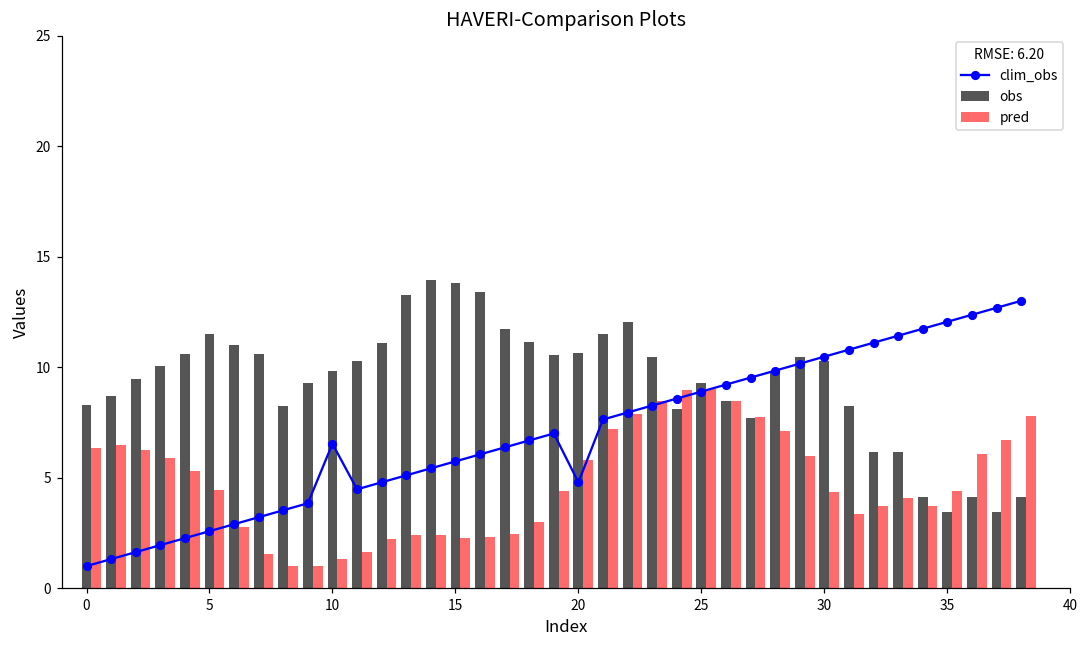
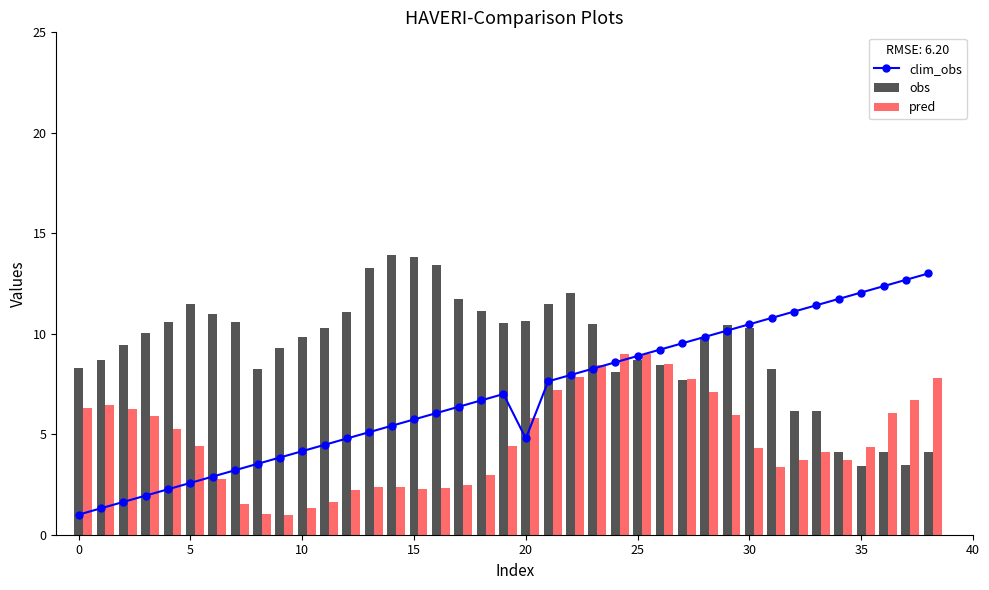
clim_obs, 10: 6.5 -> 4.2
obs, 25: 9.3 -> 8.7
